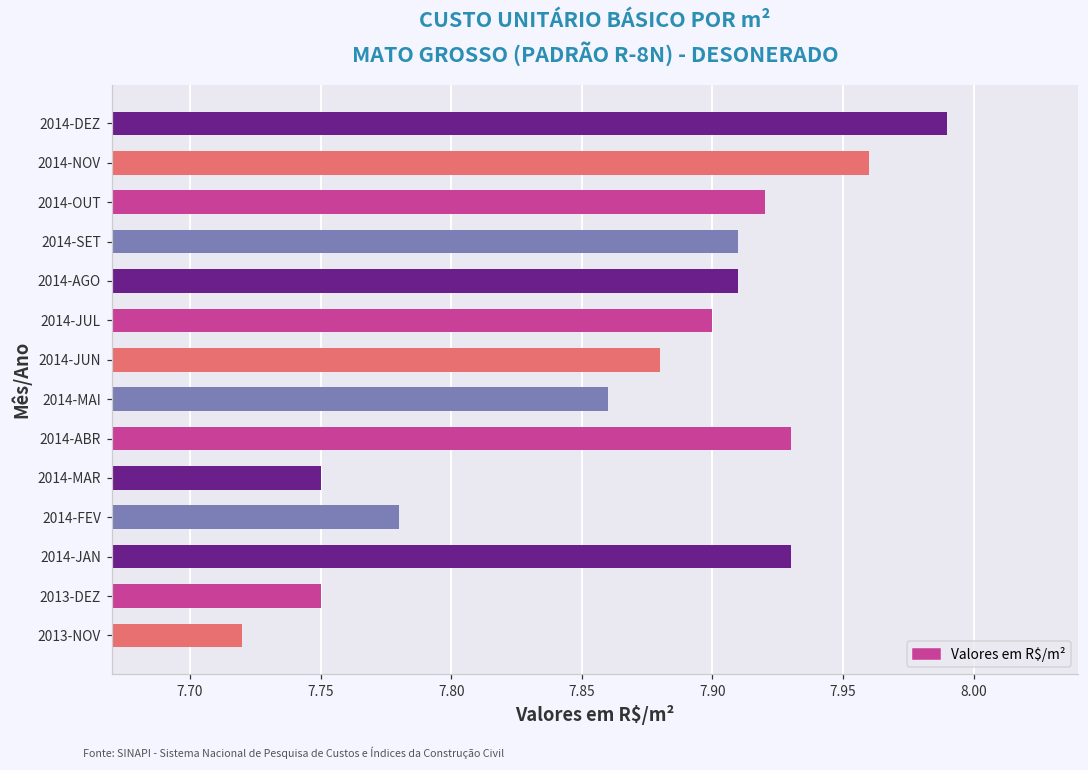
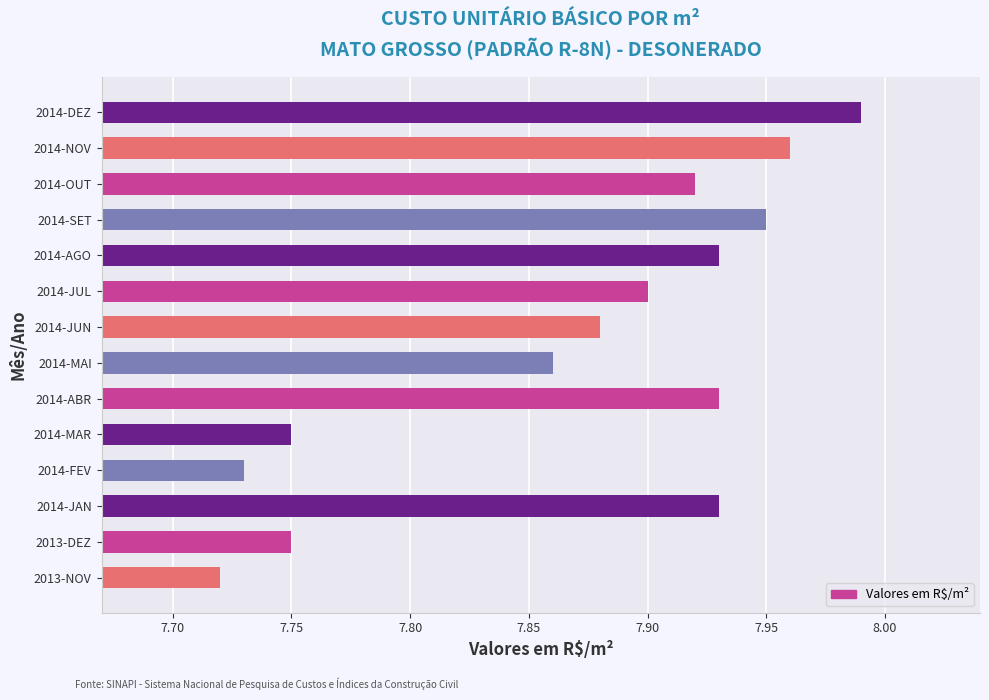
2014-SET: 7.91 -> 7.95
2014-AGO: 7.91 -> 7.93
2014-FEV: 7.78 -> 7.73
